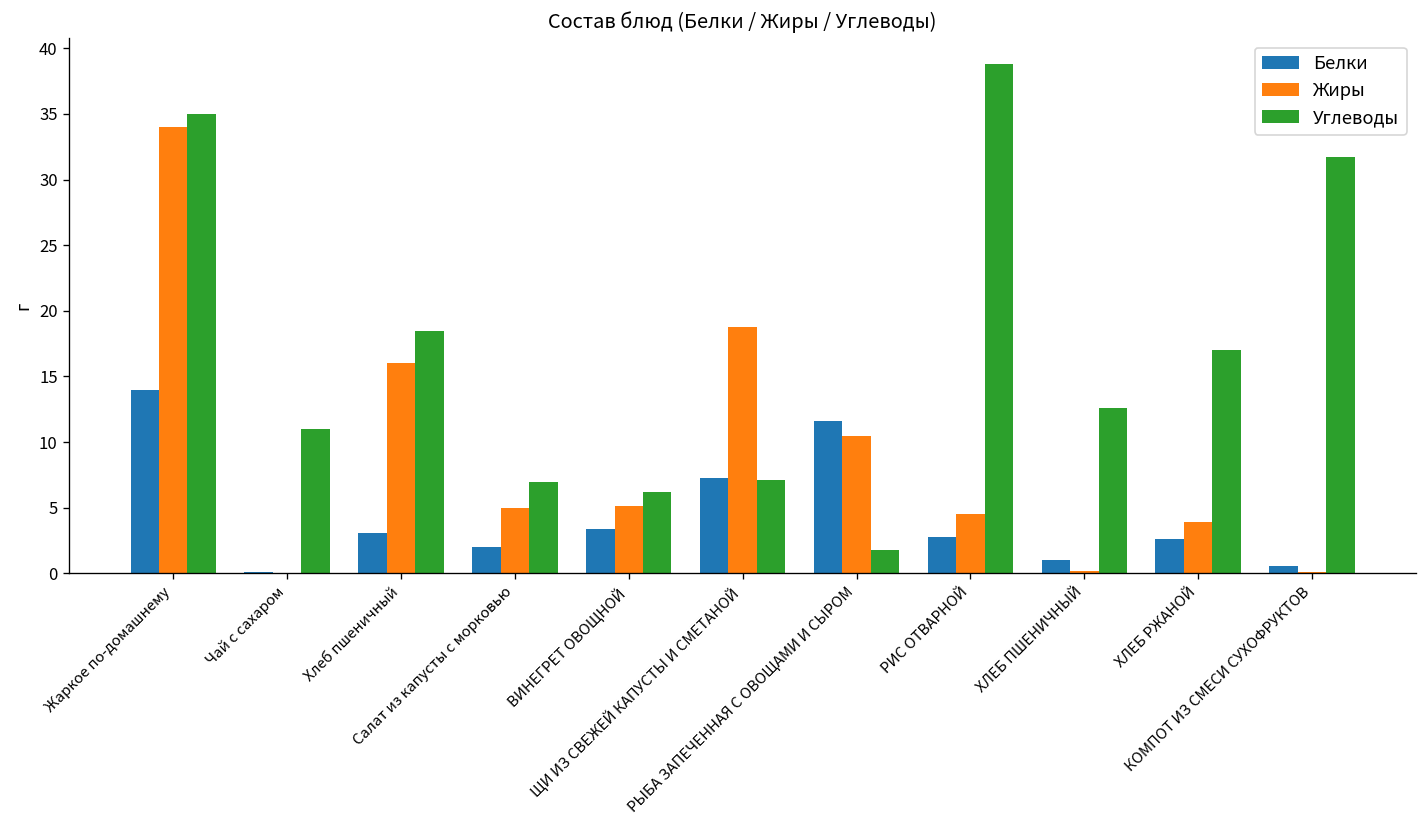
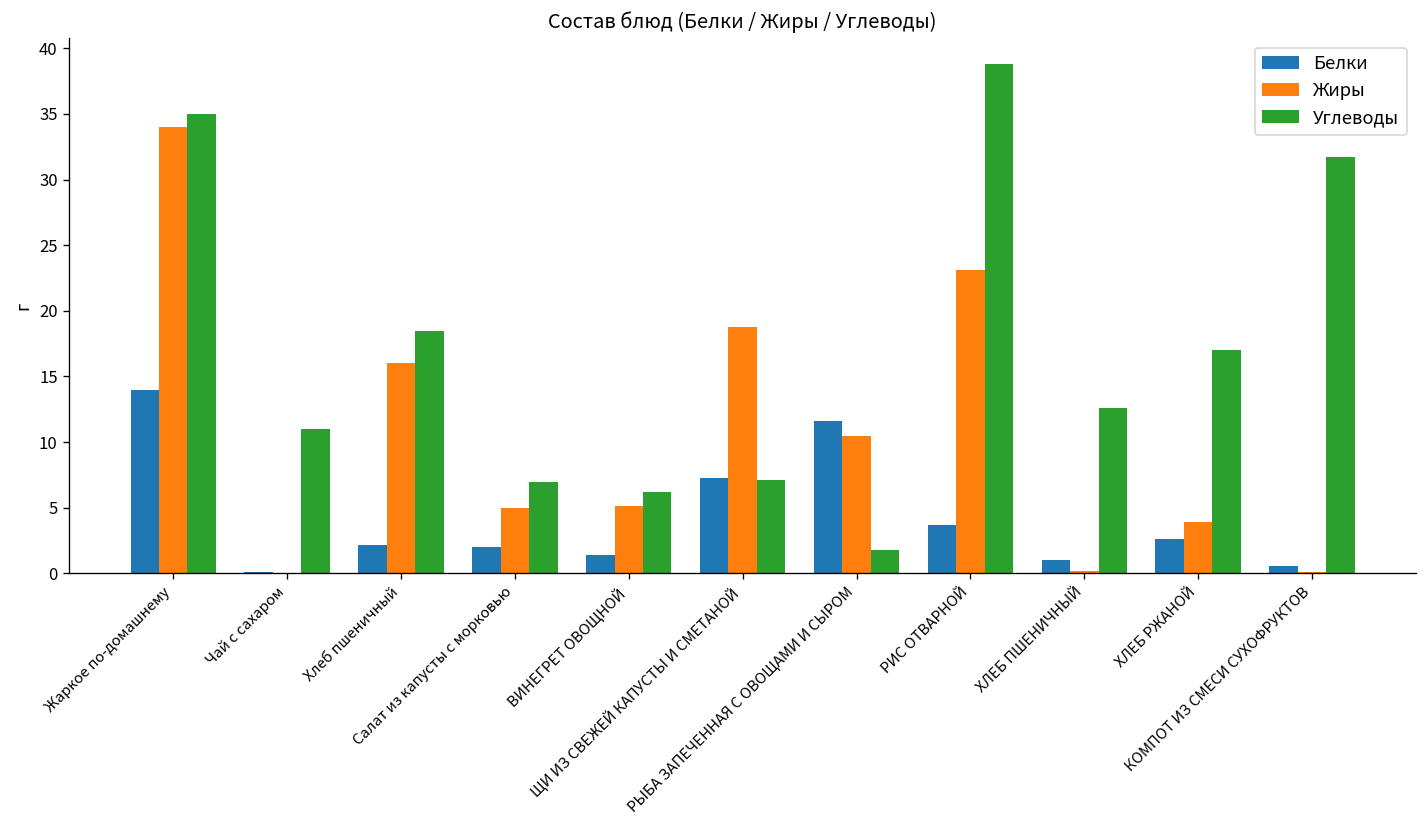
Белки, Хлеб пшеничный: 3.1 -> 2.2
Белки, ВИНЕГРЕТ ОВОЩНОЙ: 3.4 -> 1.4
Белки, РИС ОТВАРНОЙ: 2.8 -> 3.7
Жиры, РИС ОТВАРНОЙ: 4.5 -> 23.1
